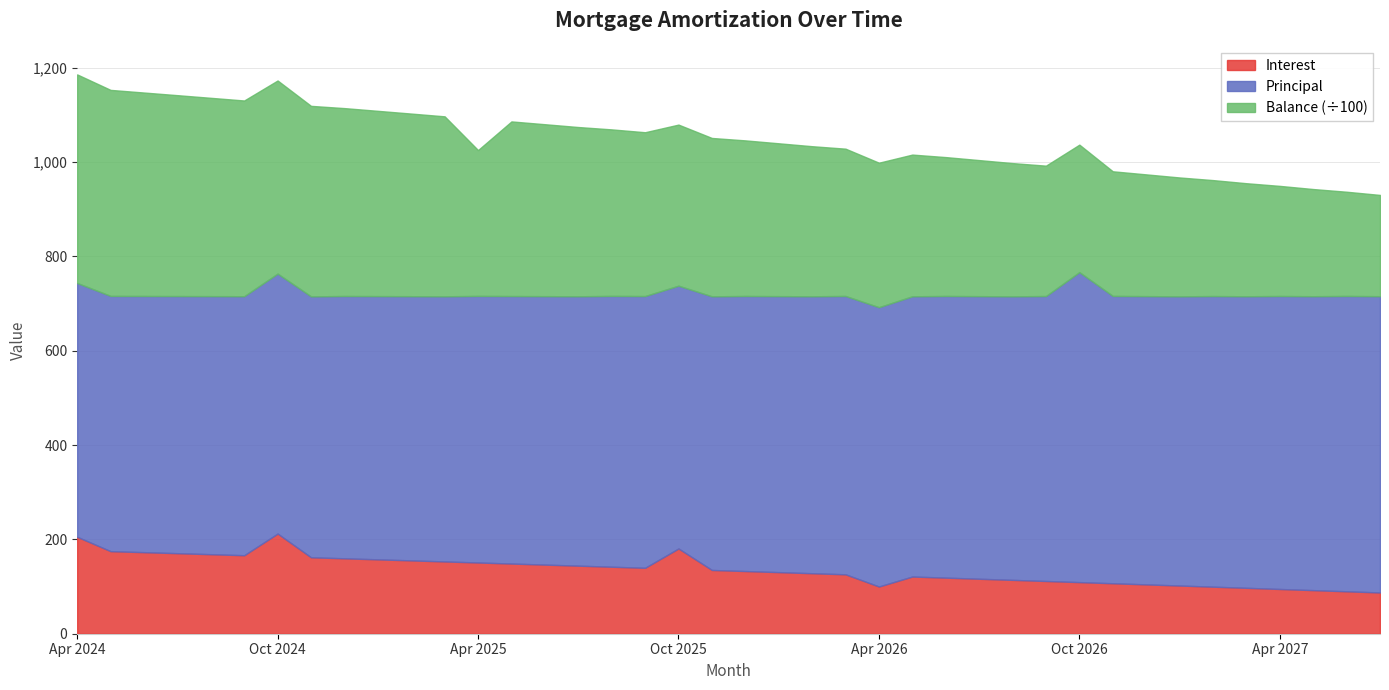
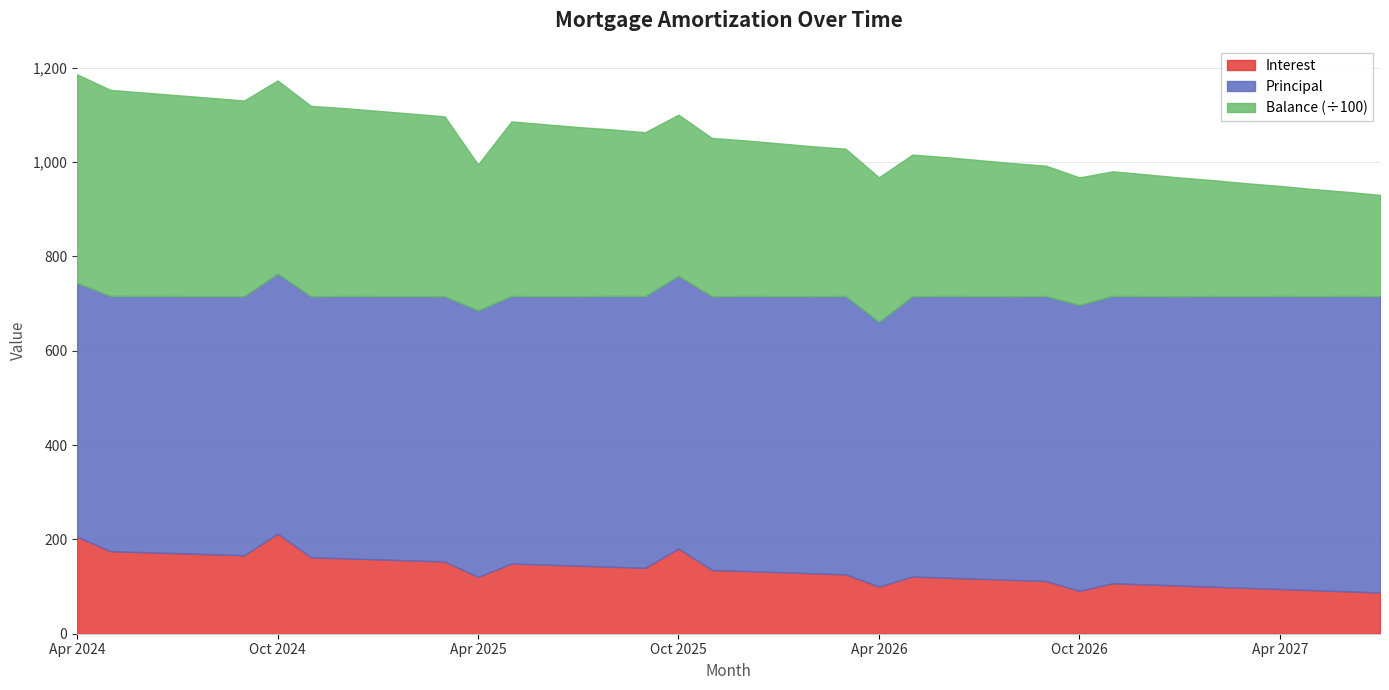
Interest, Apr 2025: 150 -> 120
Principal, Oct 2025: 560 -> 580
Principal, Apr 2026: 590 -> 560
Interest, Oct 2026: 110 -> 90
Principal, Oct 2026: 660 -> 610
